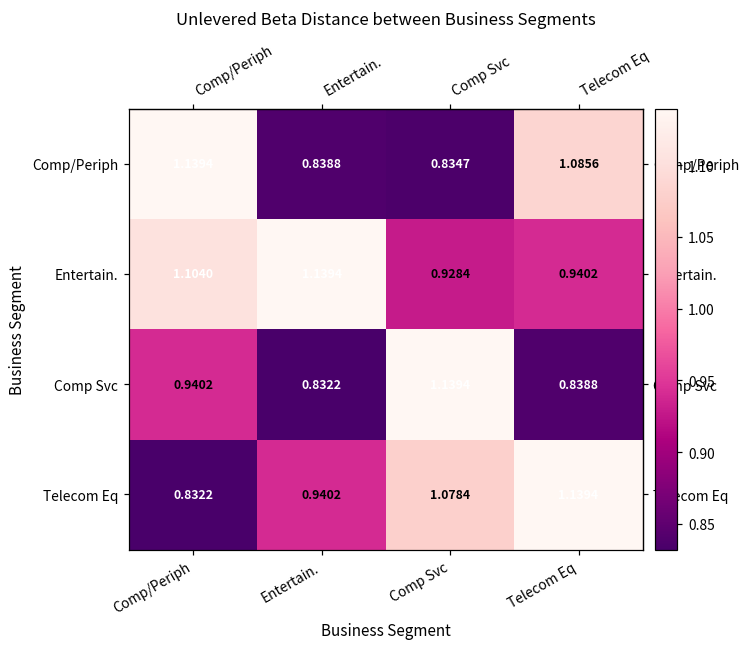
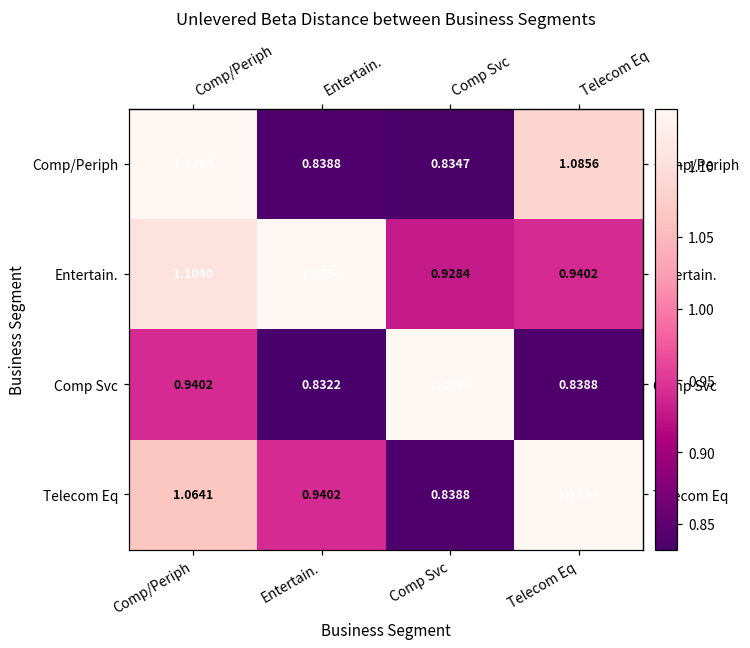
Telecom Eq, Comp/Periph: 0.8322 -> 1.0641
Telecom Eq, Comp Svc: 1.0784 -> 0.8388
